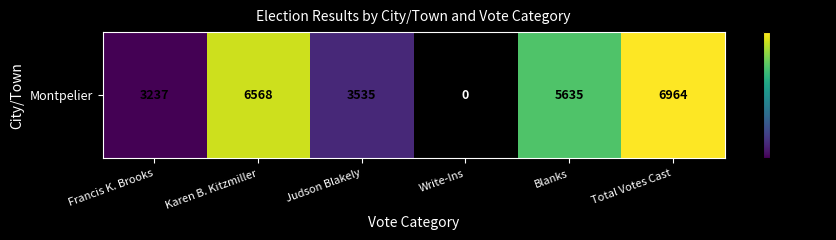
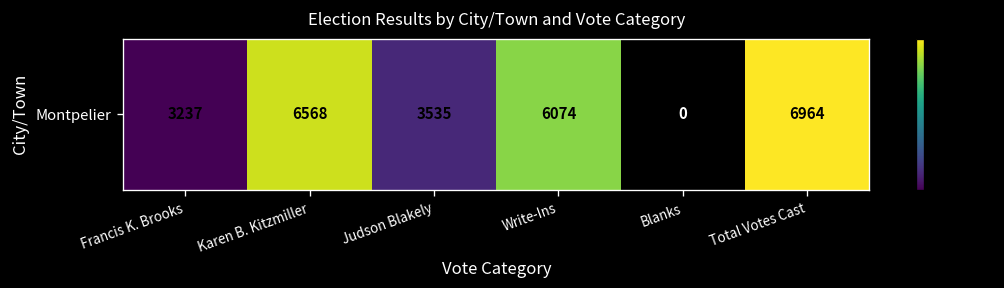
Montpelier, Write-Ins: 0 -> 6074
Montpelier, Blanks: 5635 -> 0
